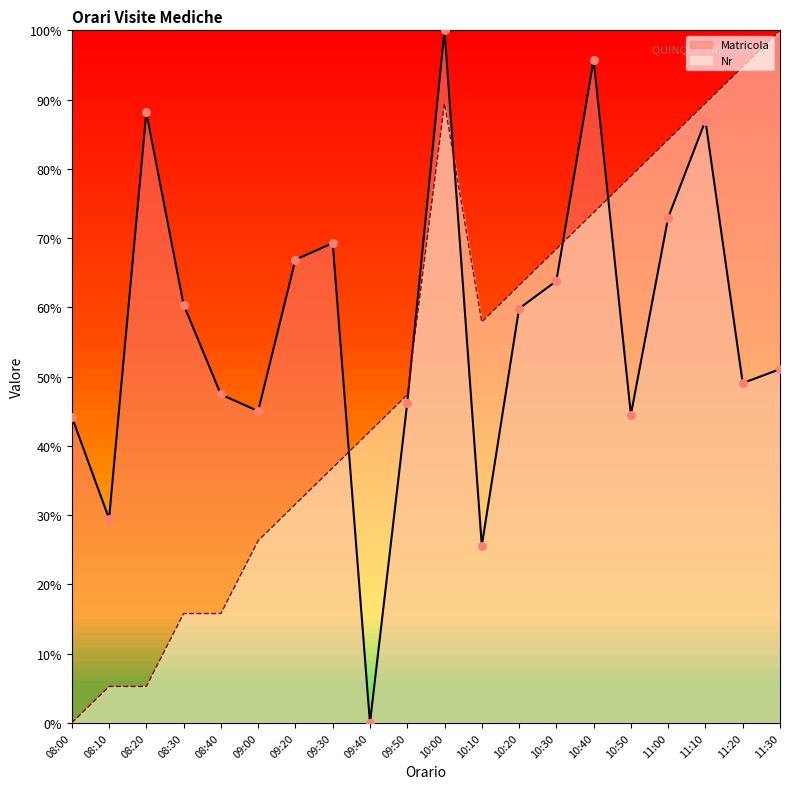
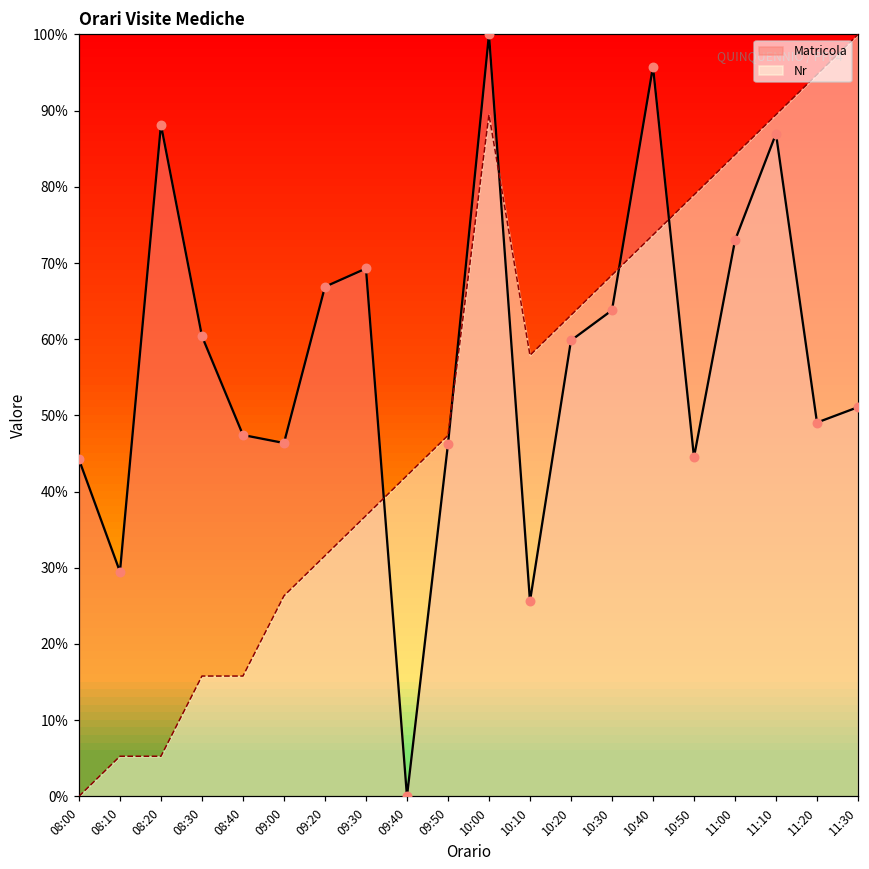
Matricola, 09:00: 45% -> 46%
